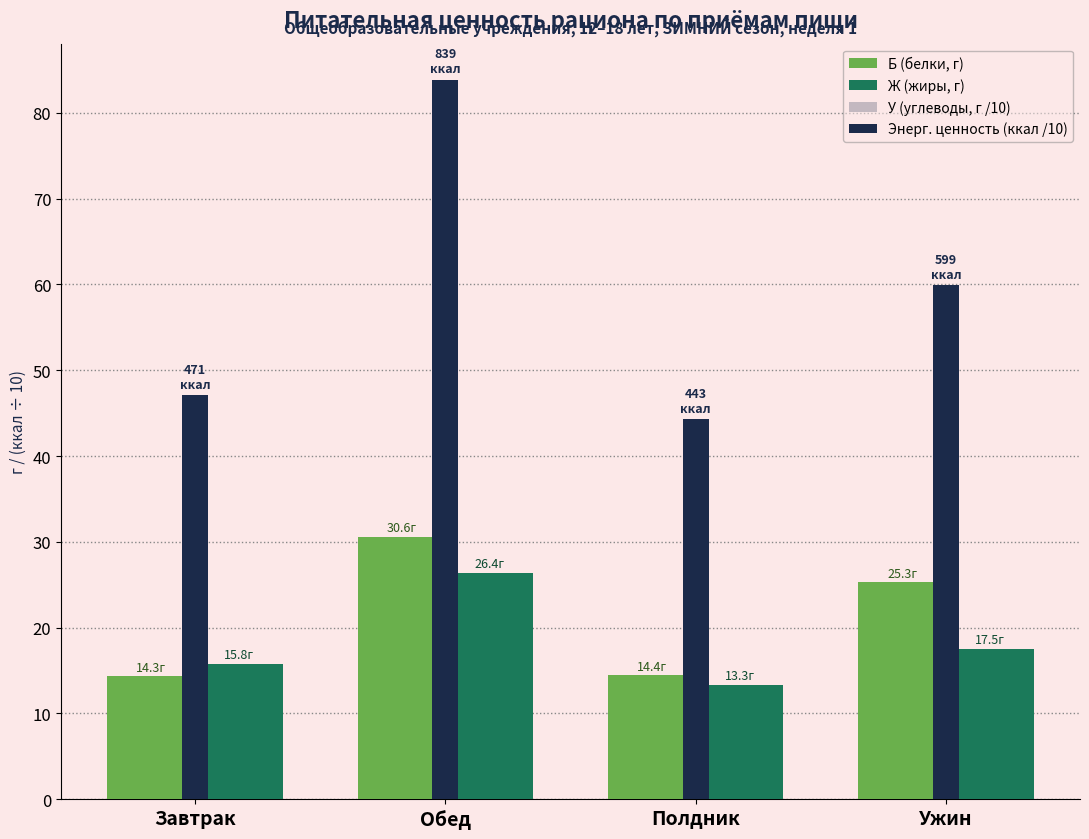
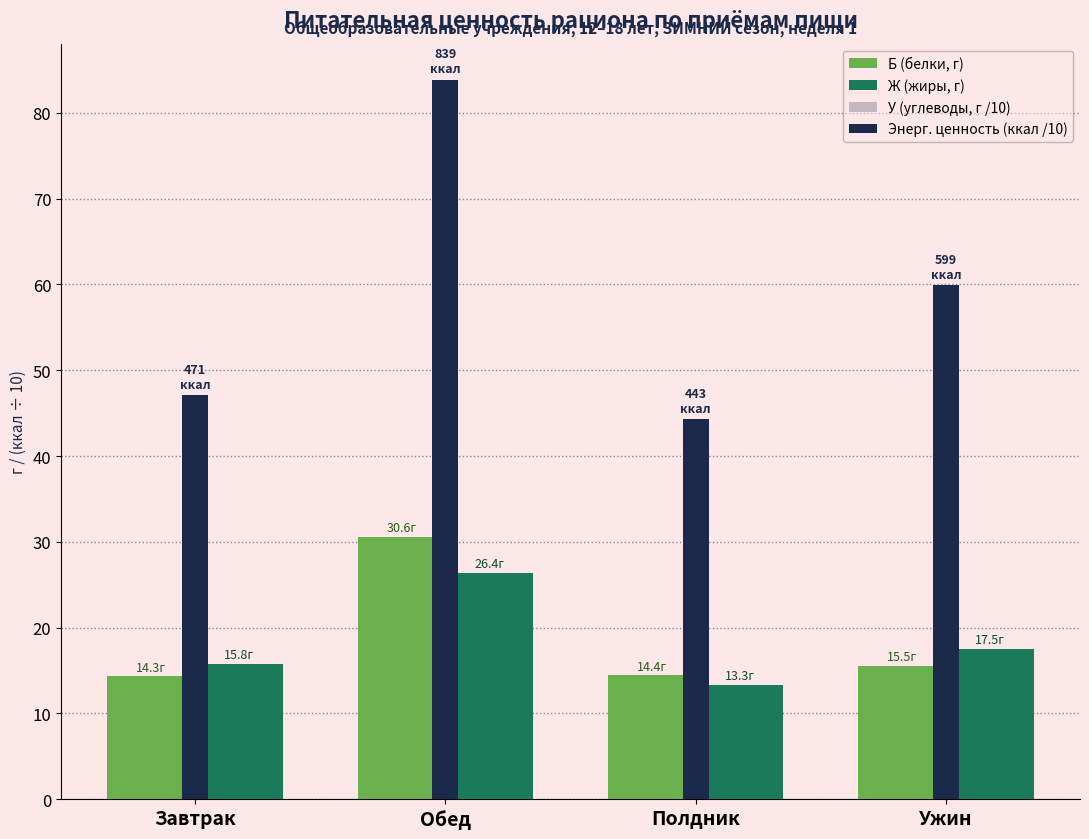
Б (белки, г), Ужин: 25.3г -> 15.5г
